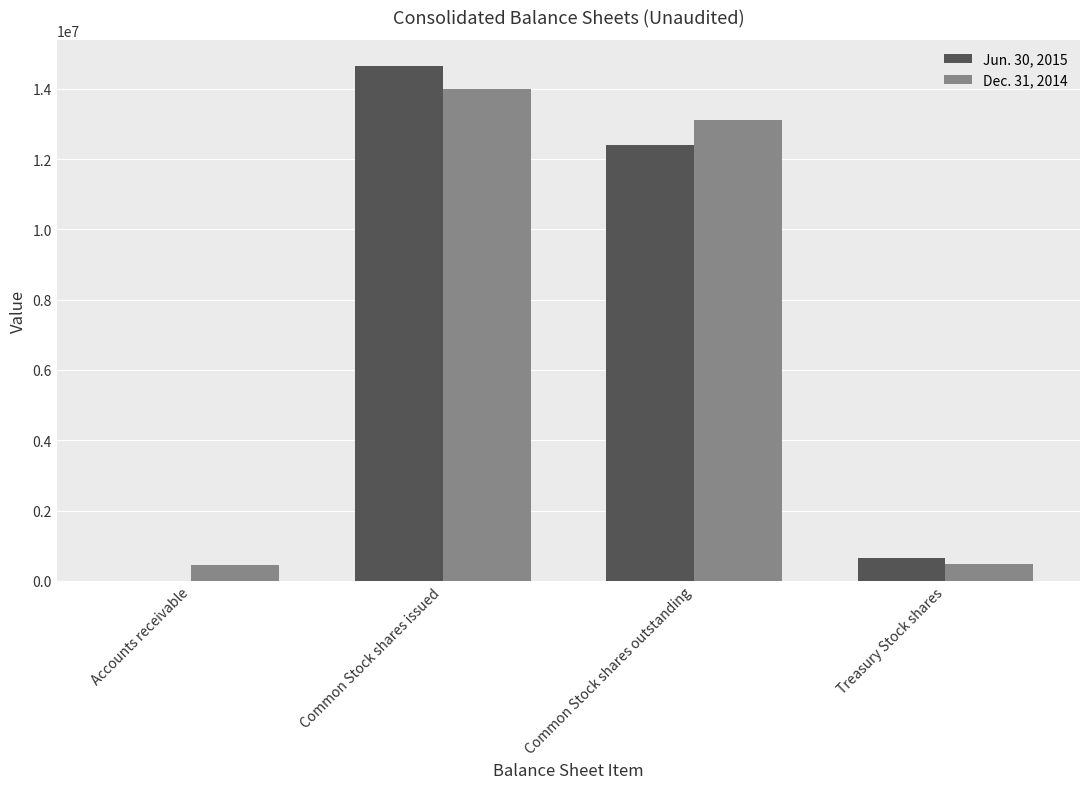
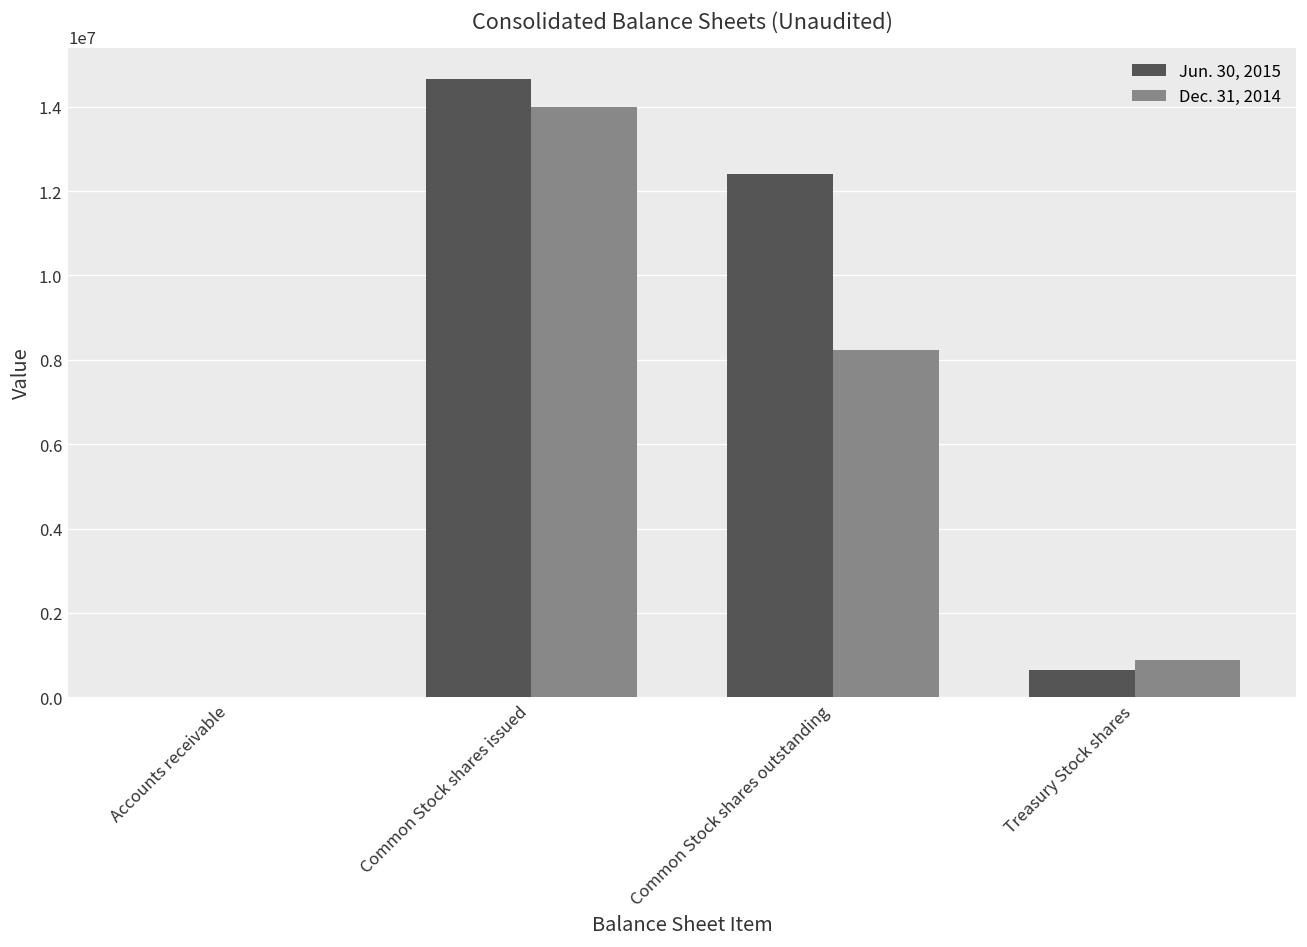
Dec. 31, 2014, Accounts receivable: 500000 -> 0
Dec. 31, 2014, Common Stock shares outstanding: 13100000 -> 8200000
Dec. 31, 2014, Treasury Stock shares: 500000 -> 900000
